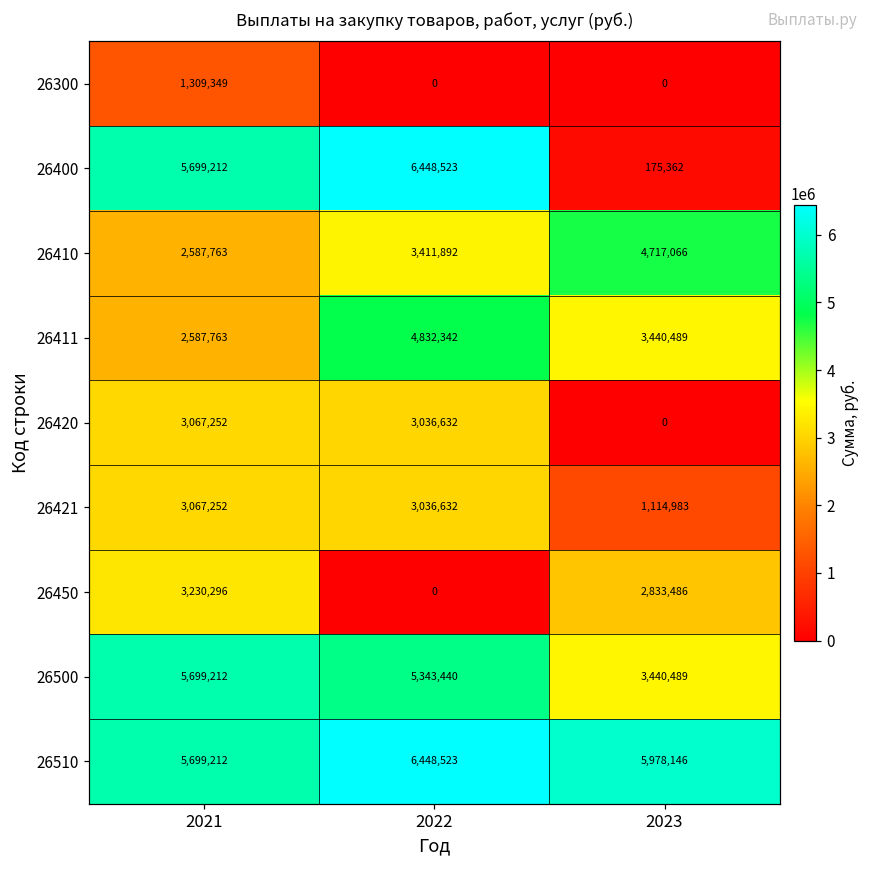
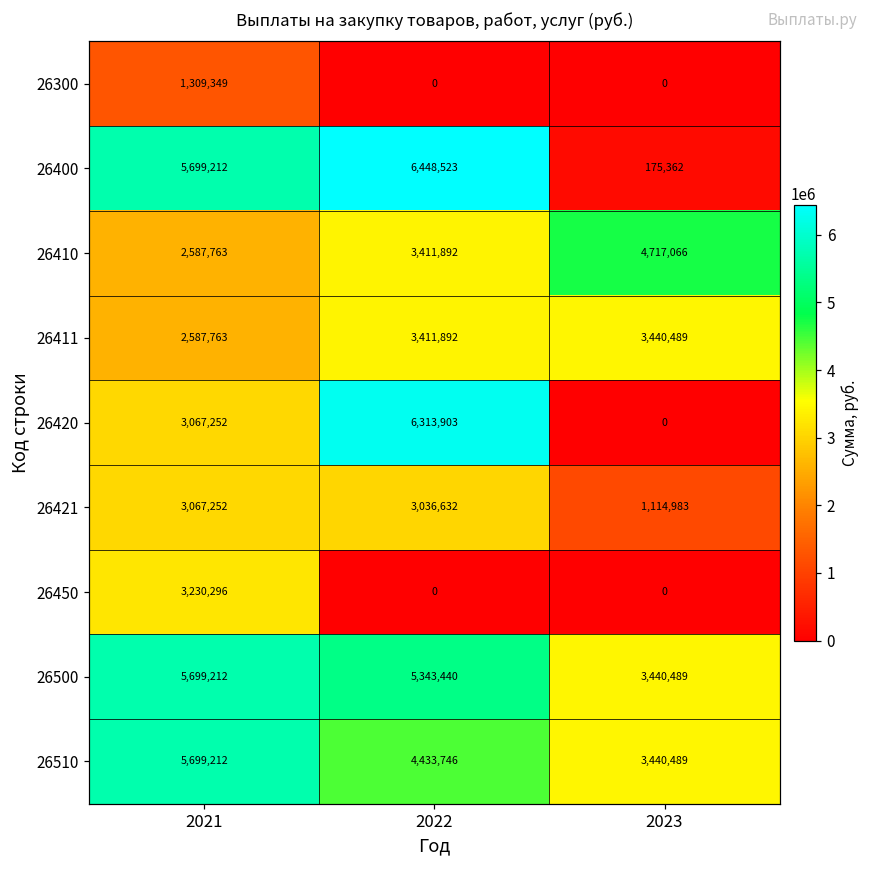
26411, 2022: 4,832,342 -> 3,411,892
26420, 2022: 3,036,632 -> 6,313,903
26450, 2023: 2,833,486 -> 0
26510, 2022: 6,448,523 -> 4,433,746
26510, 2023: 5,978,146 -> 3,440,489
